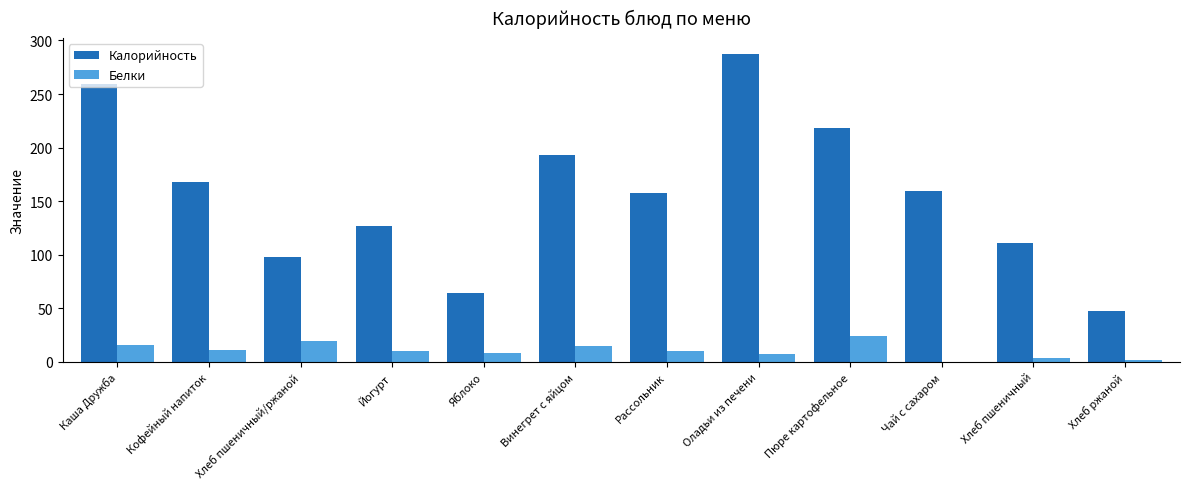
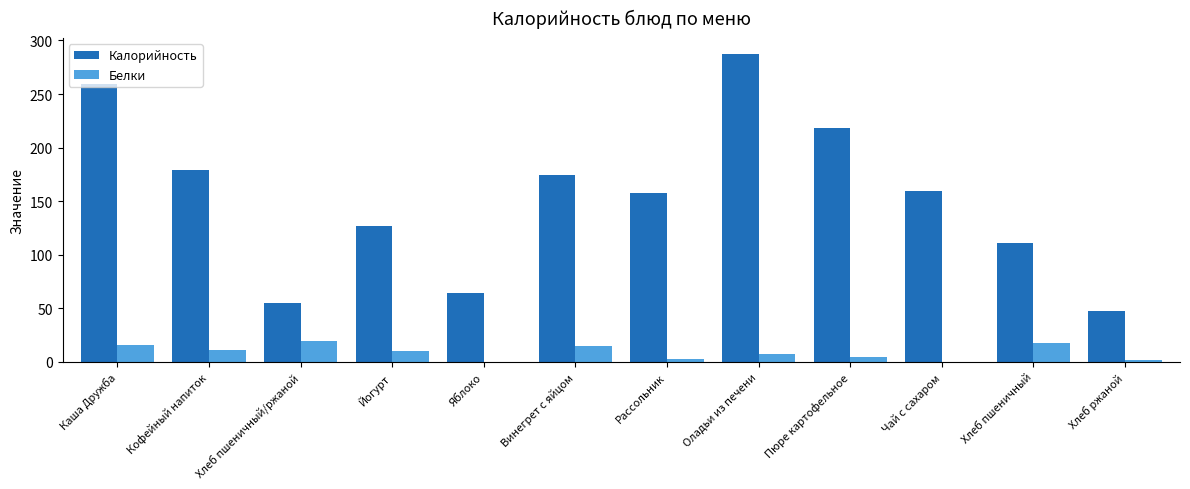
Калорийность, Кофейный напиток: 168 -> 179
Калорийность, Хлеб пшеничный/ржаной: 98 -> 55
Белки, Яблоко: 8 -> 0
Калорийность, Винегрет с яйцом: 193 -> 174
Белки, Рассольник: 11 -> 2
Белки, Пюре картофельное: 24 -> 4
Белки, Хлеб пшеничный: 4 -> 17
